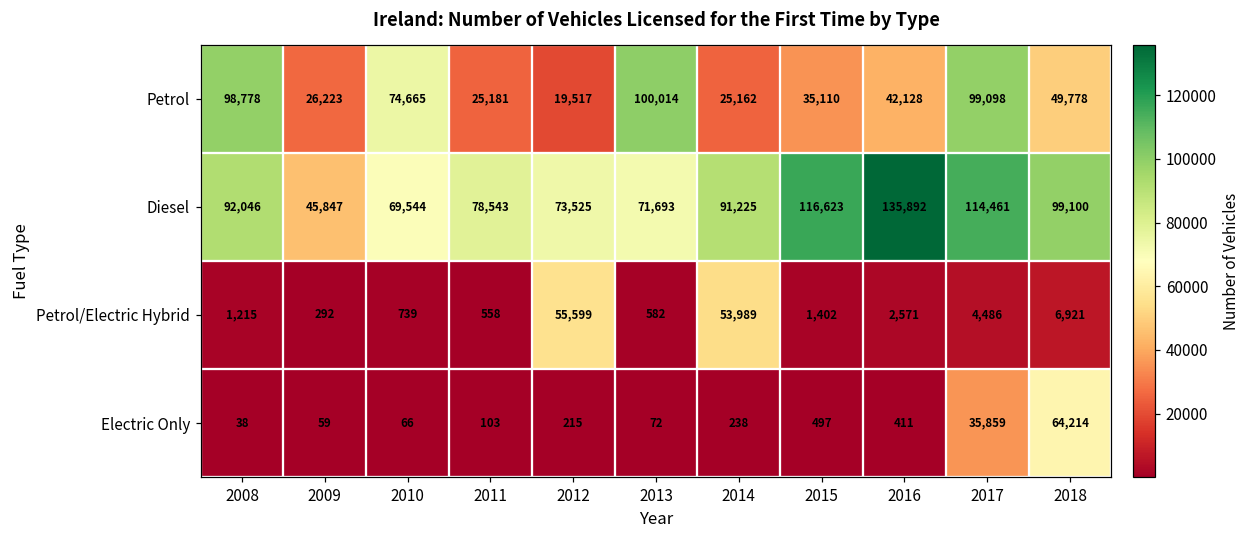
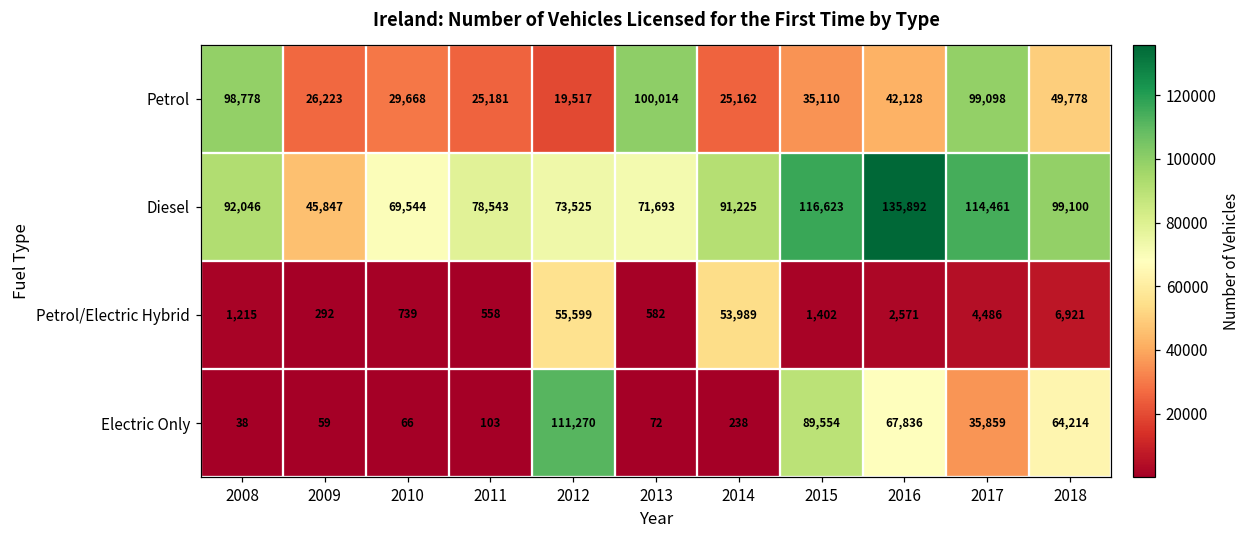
Petrol, 2010: 74,665 -> 29,668
Electric Only, 2012: 215 -> 111,270
Electric Only, 2015: 497 -> 89,554
Electric Only, 2016: 411 -> 67,836
